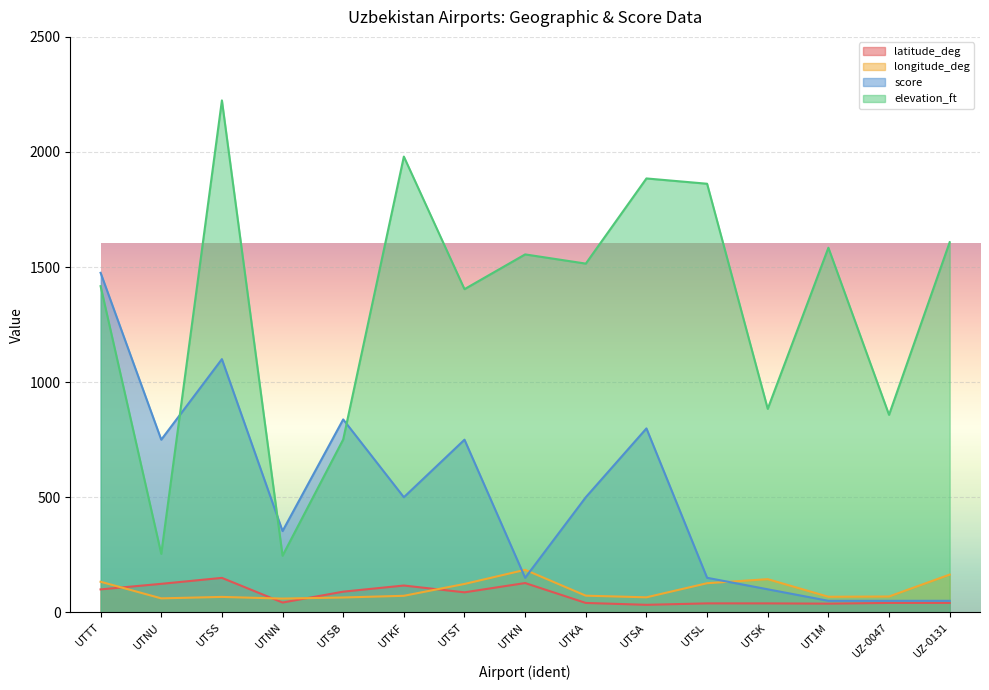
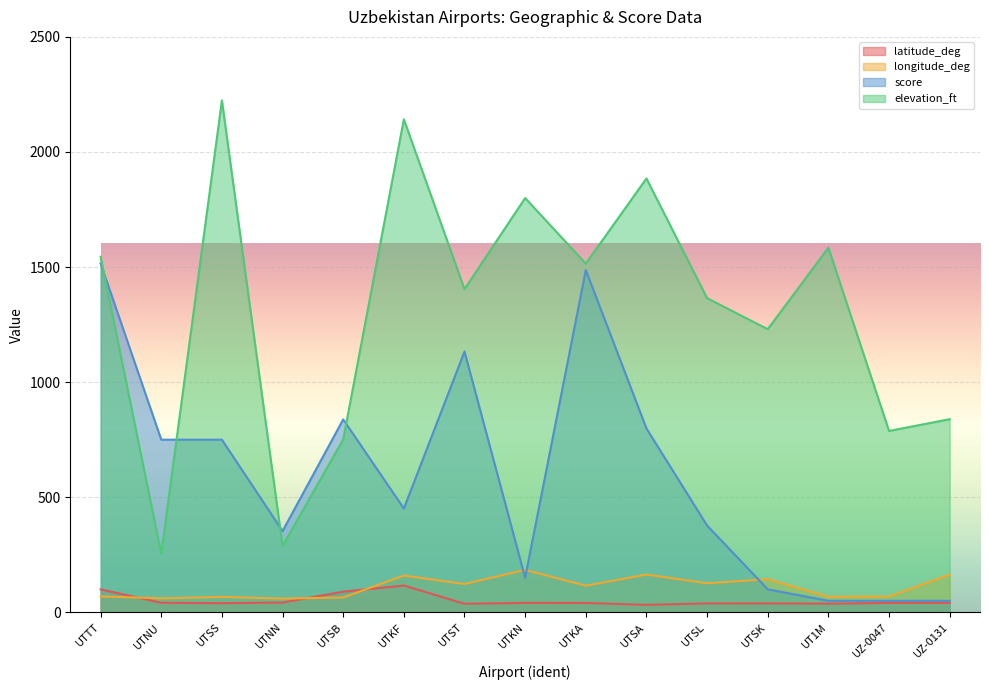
longitude_deg, UTTT: 130 -> 70
score, UTTT: 1480 -> 1520
elevation_ft, UTTT: 1420 -> 1550
latitude_deg, UTNU: 120 -> 40
latitude_deg, UTSS: 150 -> 40
score, UTSS: 1100 -> 750
elevation_ft, UTNN: 250 -> 290
longitude_deg, UTKF: 70 -> 160
score, UTKF: 500 -> 450
elevation_ft, UTKF: 1980 -> 2140
latitude_deg, UTST: 90 -> 40
score, UTST: 750 -> 1130
latitude_deg, UTKN: 130 -> 40
elevation_ft, UTKN: 1560 -> 1800
longitude_deg, UTKA: 70 -> 120
score, UTKA: 500 -> 1490
longitude_deg, UTSA: 70 -> 160
score, UTSL: 150 -> 380
elevation_ft, UTSL: 1860 -> 1370
elevation_ft, UTSK: 880 -> 1230
elevation_ft, UZ-0047: 860 -> 790
elevation_ft, UZ-0131: 1610 -> 840
